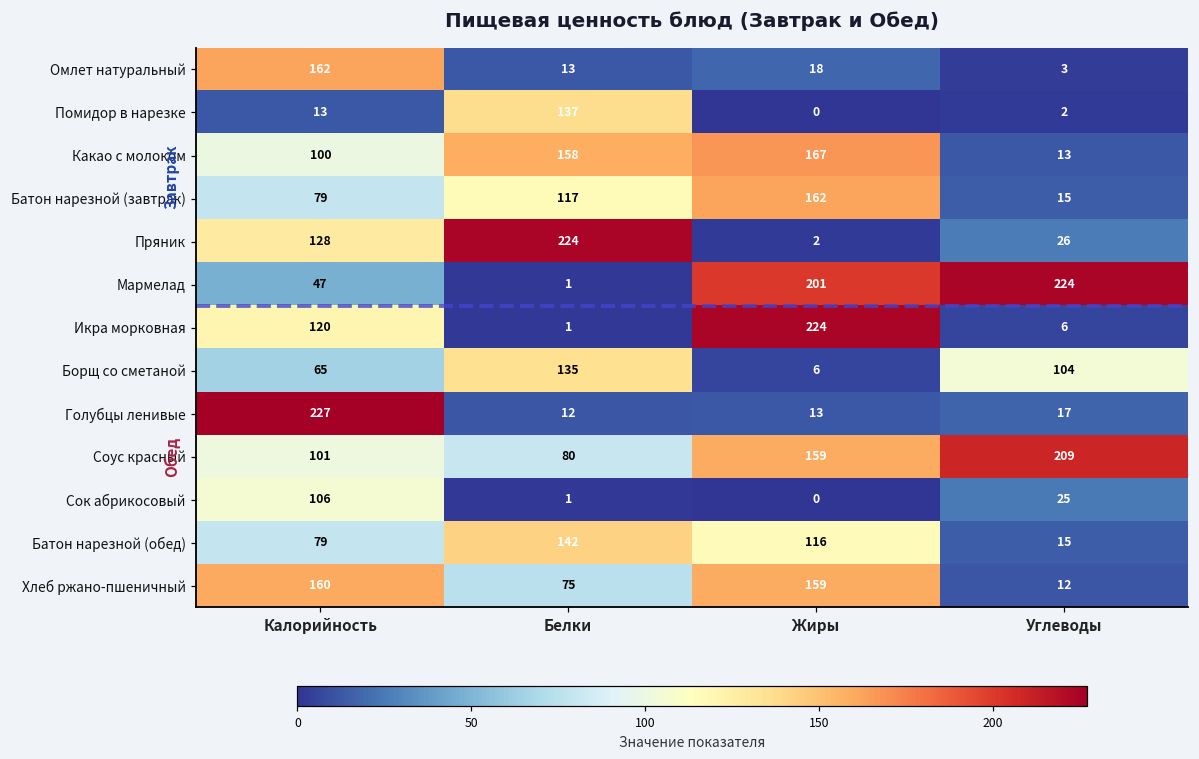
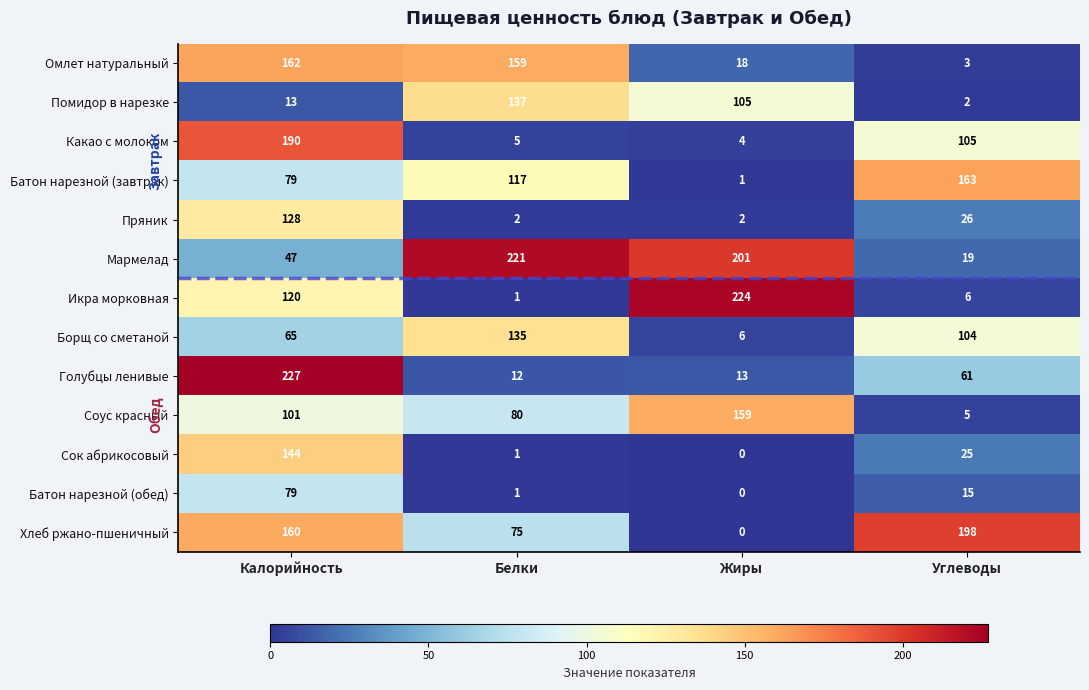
Омлет натуральный, Белки: 13 -> 159
Помидор в нарезке, Жиры: 0 -> 105
Какао с молоком, Калорийность: 100 -> 190
Какао с молоком, Белки: 158 -> 5
Какао с молоком, Жиры: 167 -> 4
Какао с молоком, Углеводы: 13 -> 105
Батон нарезной (завтрак), Жиры: 162 -> 1
Батон нарезной (завтрак), Углеводы: 15 -> 163
Пряник, Белки: 224 -> 2
Мармелад, Белки: 1 -> 221
Мармелад, Углеводы: 224 -> 19
Голубцы ленивые, Углеводы: 17 -> 61
Соус красный, Углеводы: 209 -> 5
Сок абрикосовый, Калорийность: 106 -> 144
Батон нарезной (обед), Белки: 142 -> 1
Батон нарезной (обед), Жиры: 116 -> 0
Хлеб ржано-пшеничный, Жиры: 159 -> 0
Хлеб ржано-пшеничный, Углеводы: 12 -> 198
